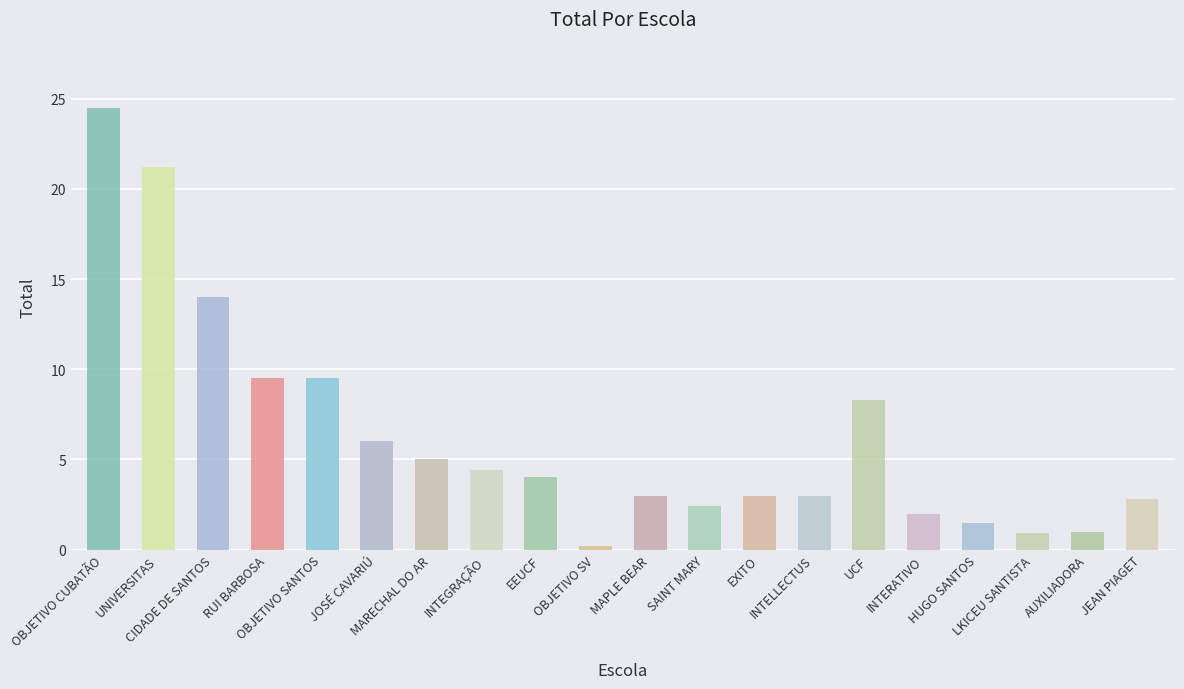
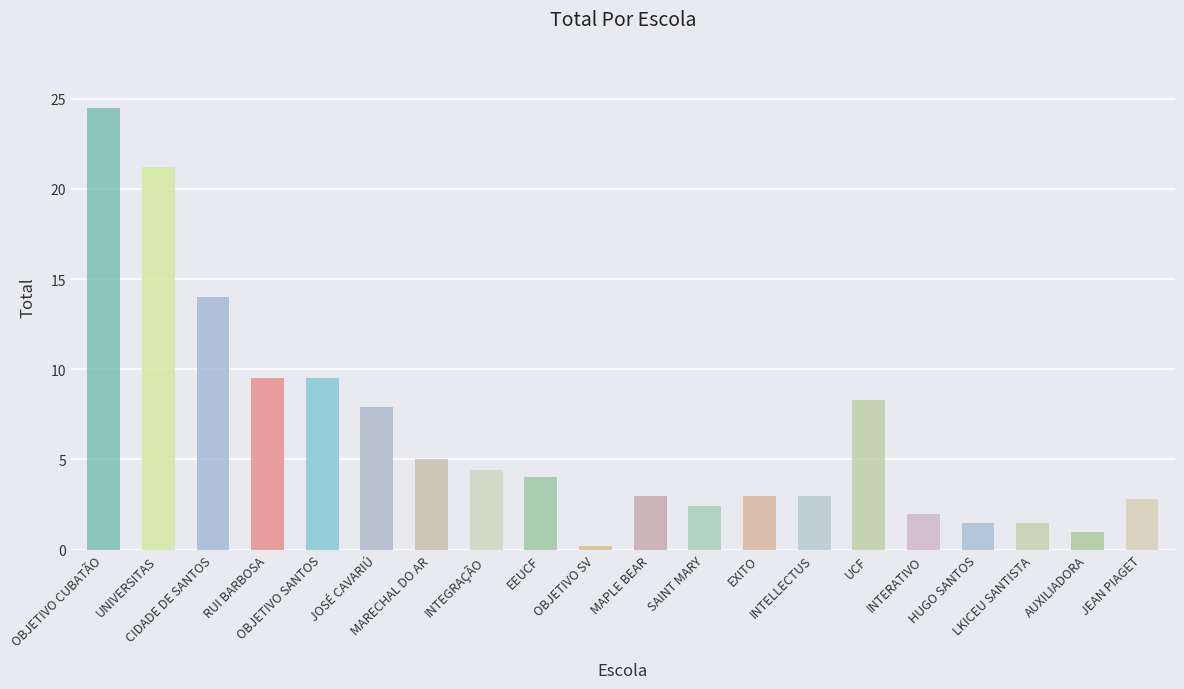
JOSÉ CAVARIÚ: 6.0 -> 7.9
LKICEU SANTISTA: 0.9 -> 1.5
